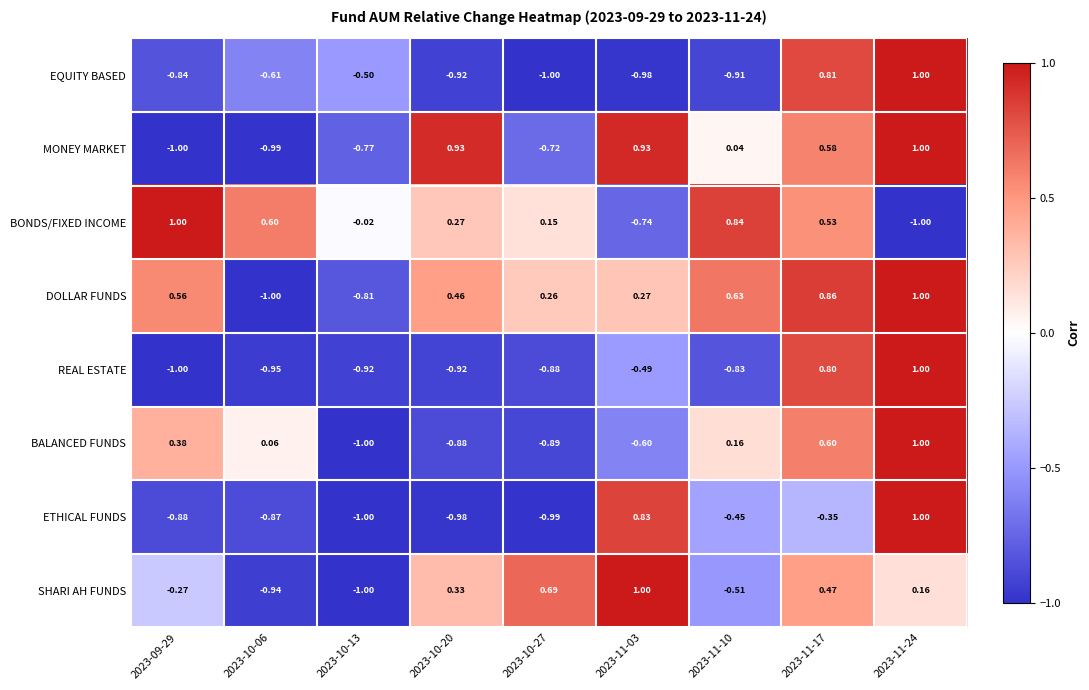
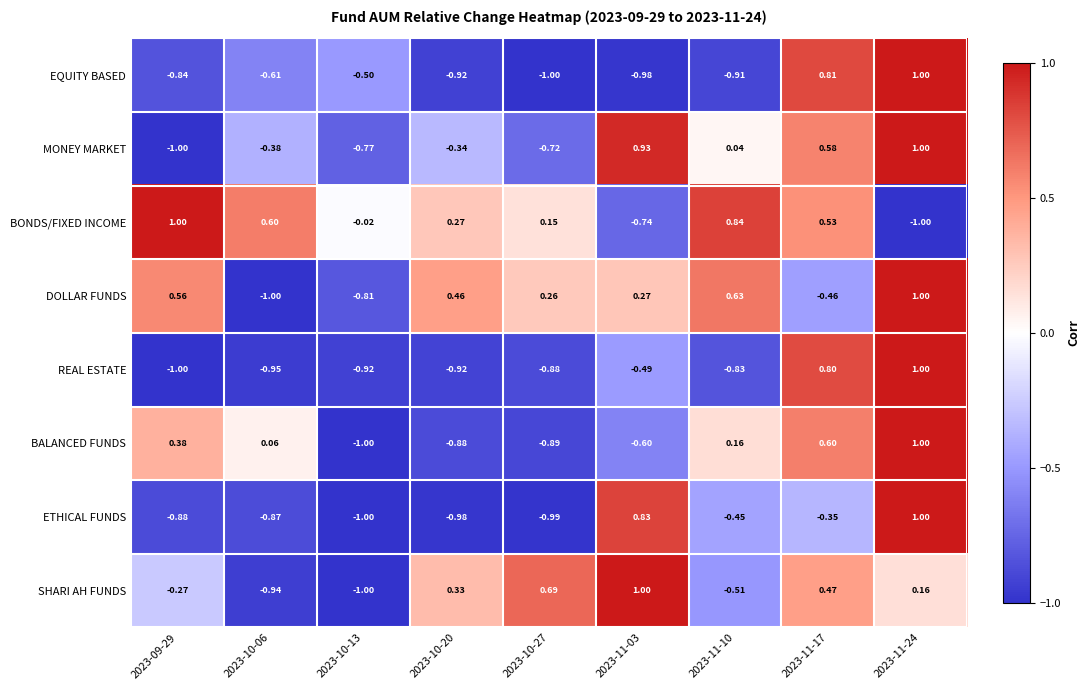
MONEY MARKET, 2023-10-06: -0.99 -> -0.38
MONEY MARKET, 2023-10-20: 0.93 -> -0.34
DOLLAR FUNDS, 2023-11-17: 0.86 -> -0.46
